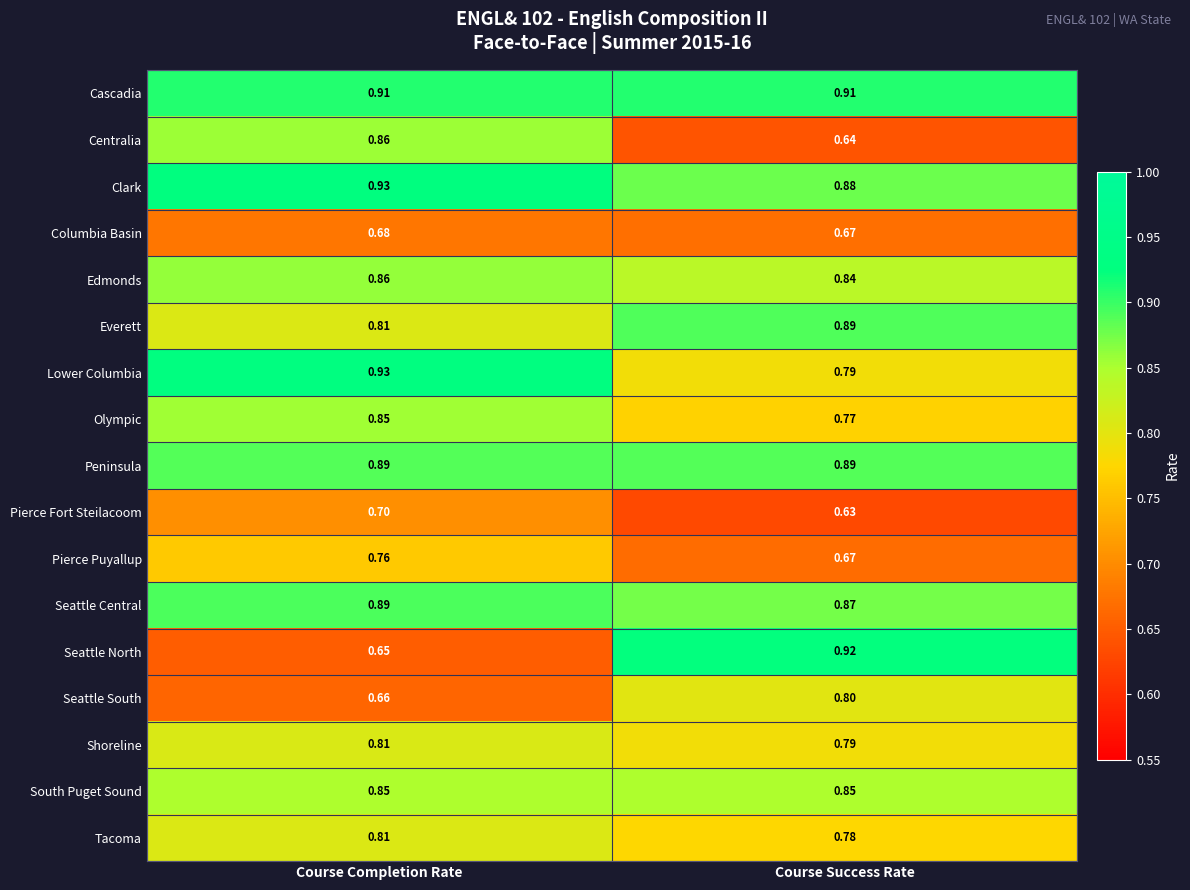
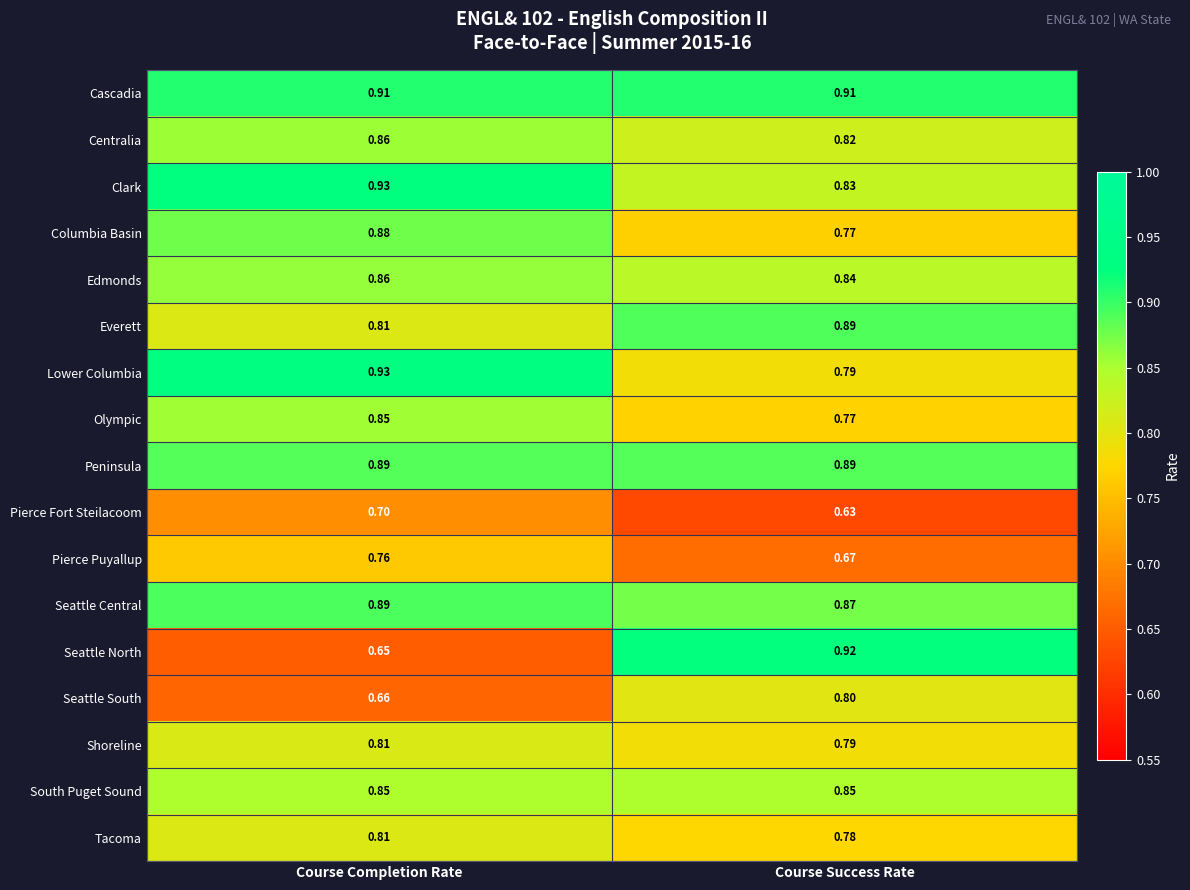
Centralia, Course Success Rate: 0.64 -> 0.82
Clark, Course Success Rate: 0.88 -> 0.83
Columbia Basin, Course Completion Rate: 0.68 -> 0.88
Columbia Basin, Course Success Rate: 0.67 -> 0.77
